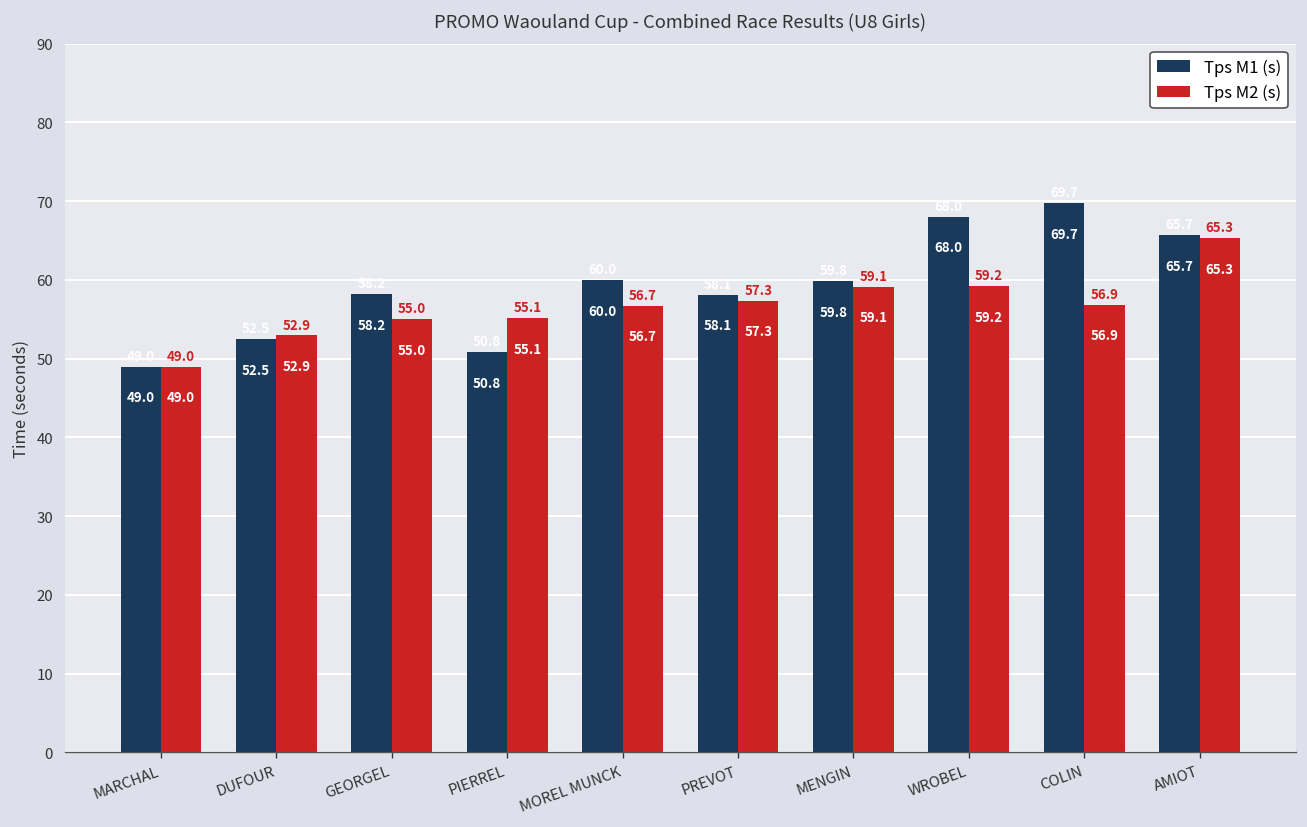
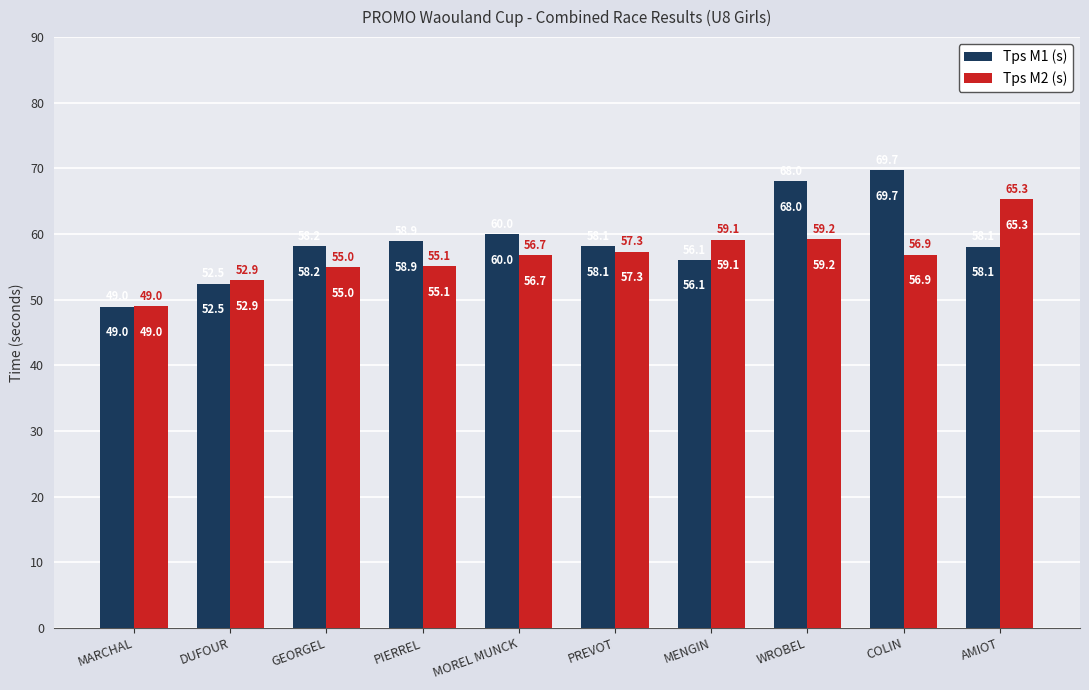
Tps M1 (s), PIERREL: 50.8 -> 58.9
Tps M1 (s), MENGIN: 59.8 -> 56.1
Tps M1 (s), AMIOT: 65.7 -> 58.1
